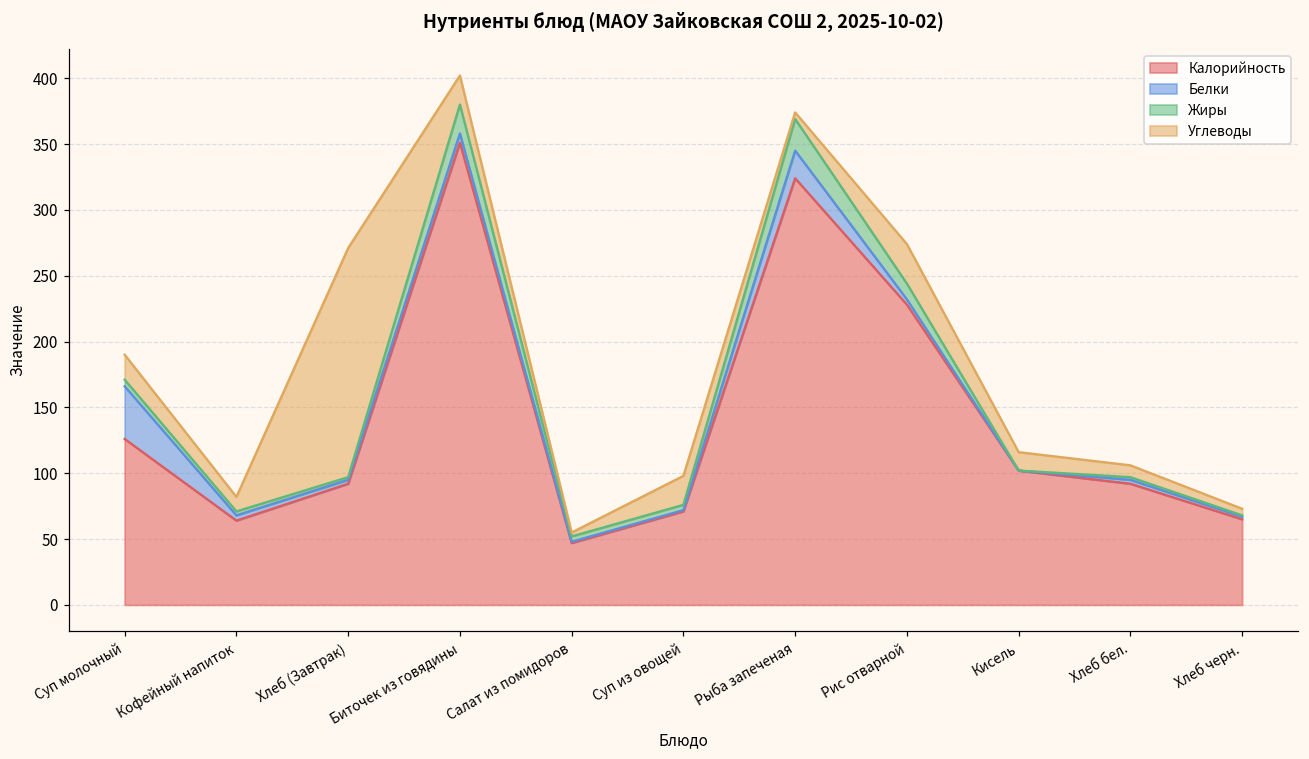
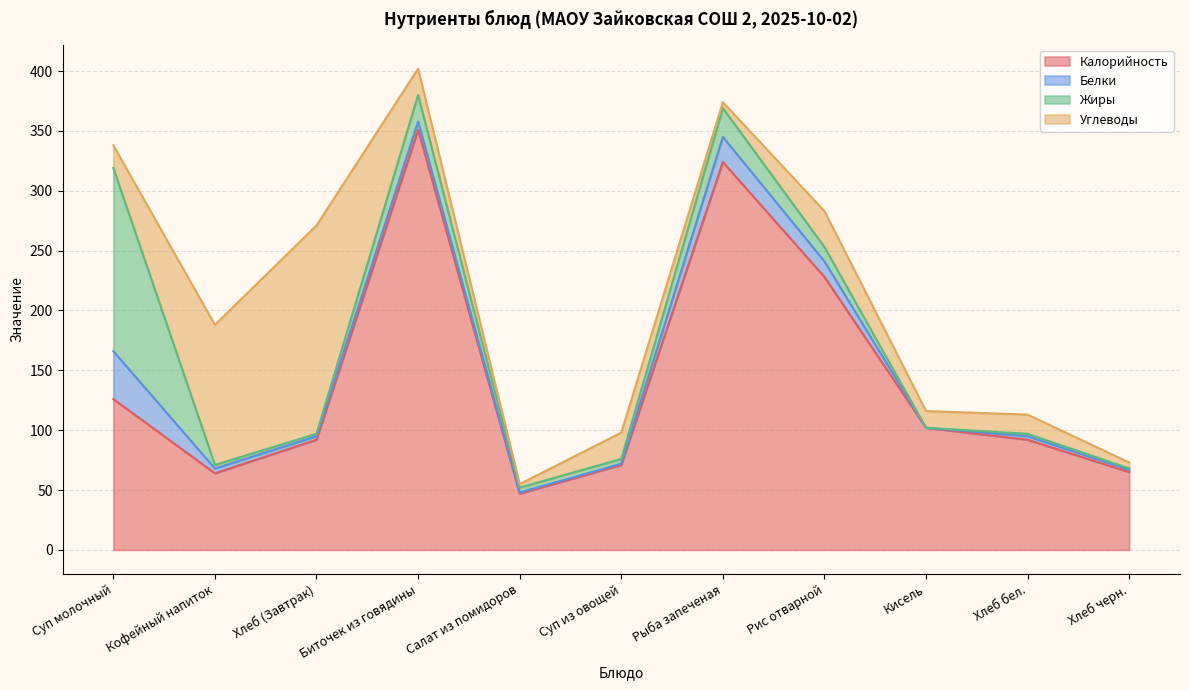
Жиры, Суп молочный: 5 -> 153
Углеводы, Кофейный напиток: 11 -> 117
Белки, Рис отварной: 4 -> 13
Углеводы, Хлеб бел.: 9 -> 16
